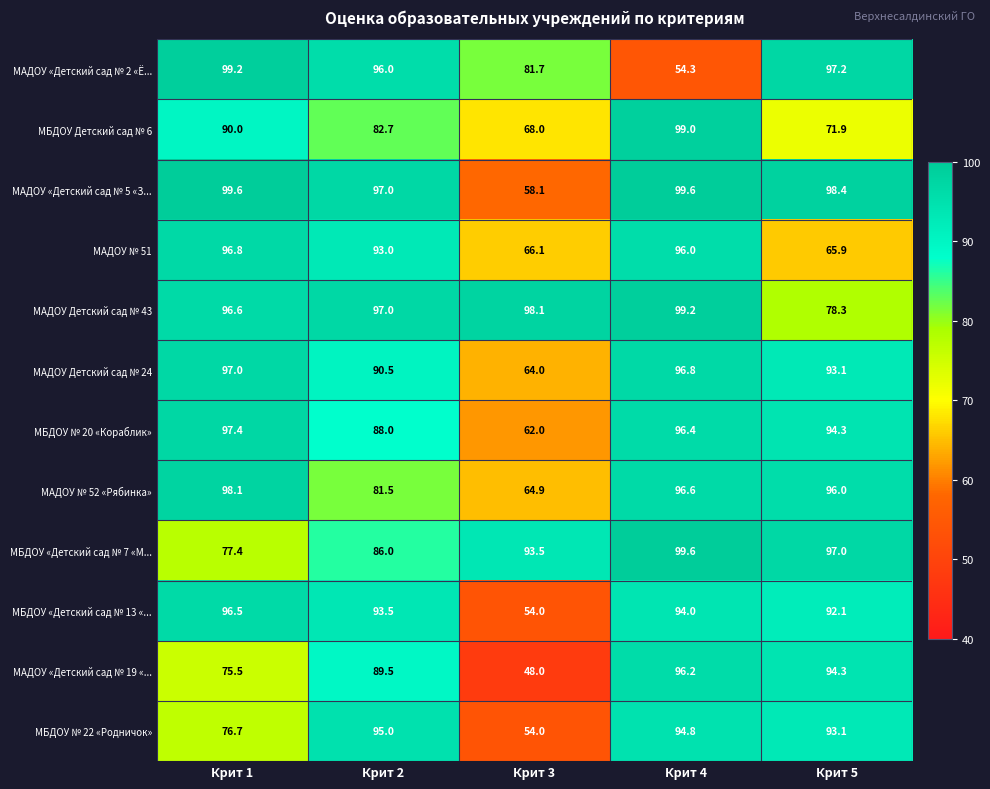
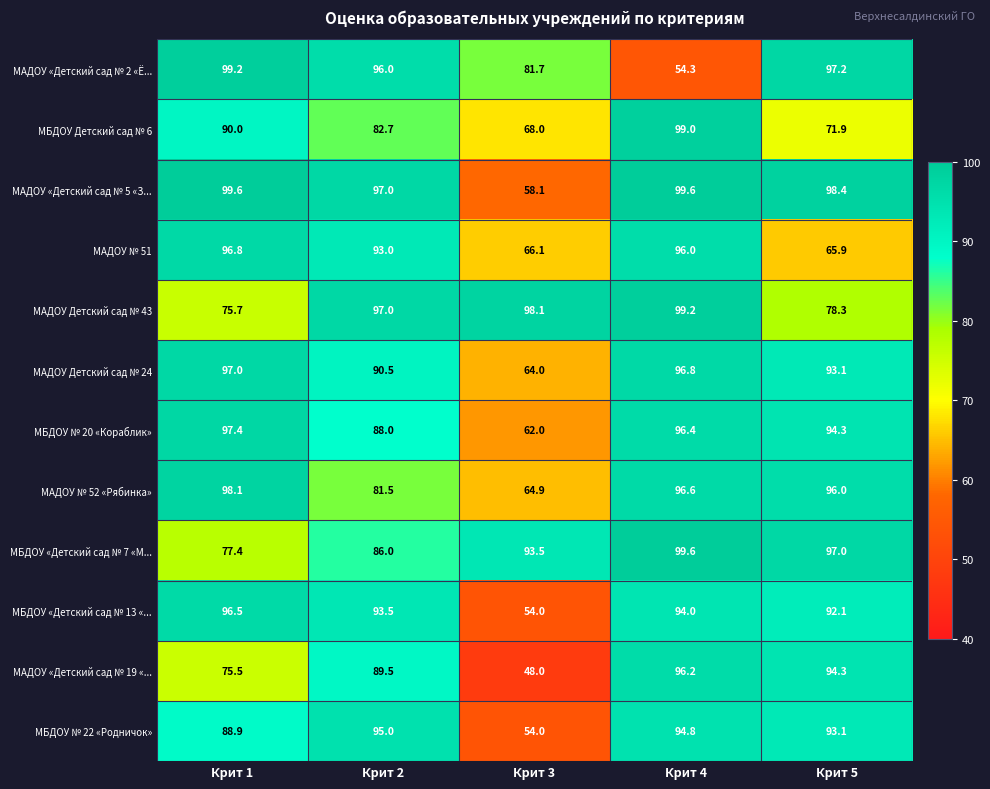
МАДОУ Детский сад № 43, Крит 1: 96.6 -> 75.7
МБДОУ № 22 «Родничок», Крит 1: 76.7 -> 88.9
